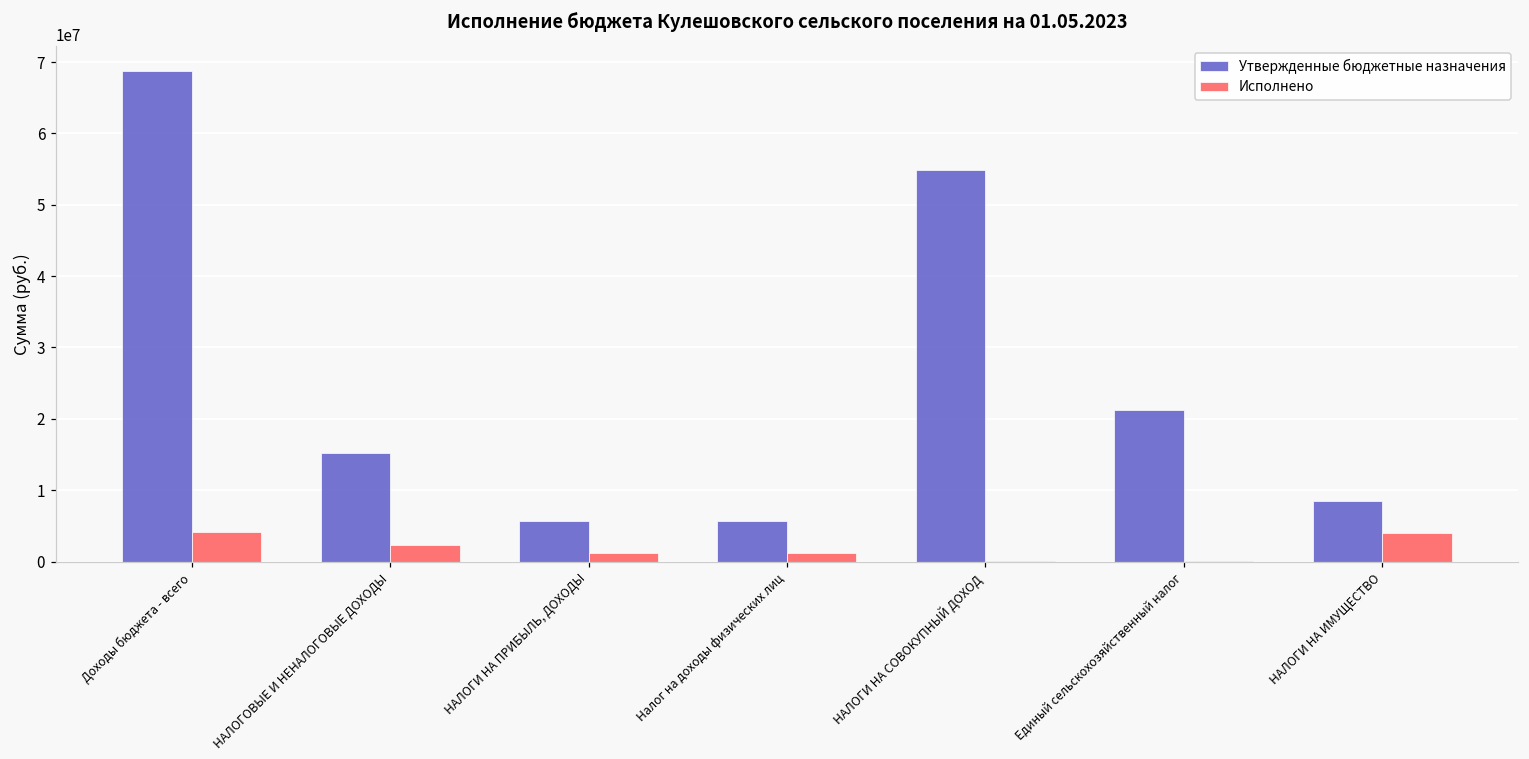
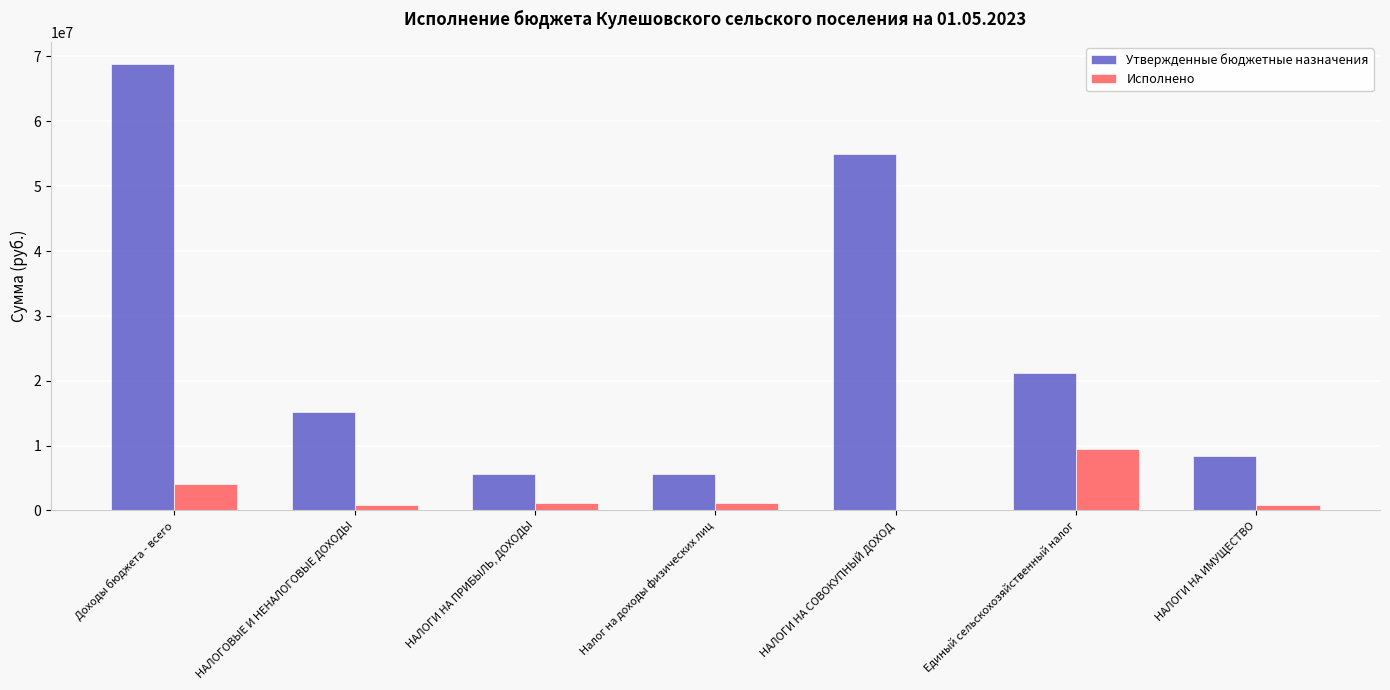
Исполнено, НАЛОГОВЫЕ И НЕНАЛОГОВЫЕ ДОХОДЫ: 2000000 -> 1000000
Исполнено, Единый сельскохозяйственный налог: 0 -> 9000000
Исполнено, НАЛОГИ НА ИМУЩЕСТВО: 4000000 -> 1000000
